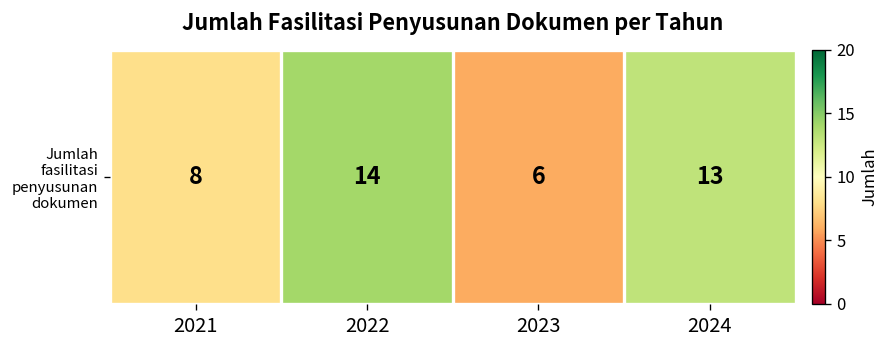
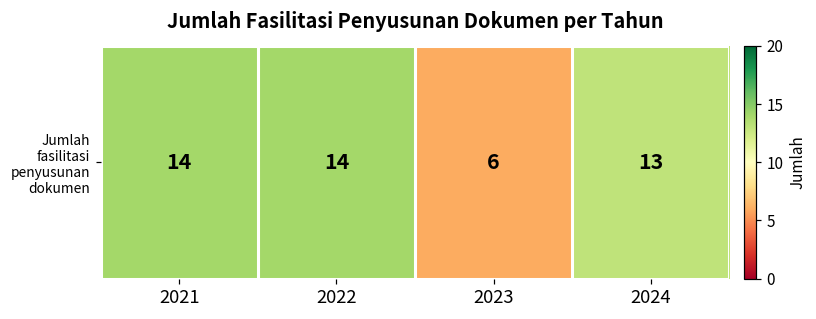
Jumlah fasilitasi penyusunan dokumen, 2021: 8 -> 14
